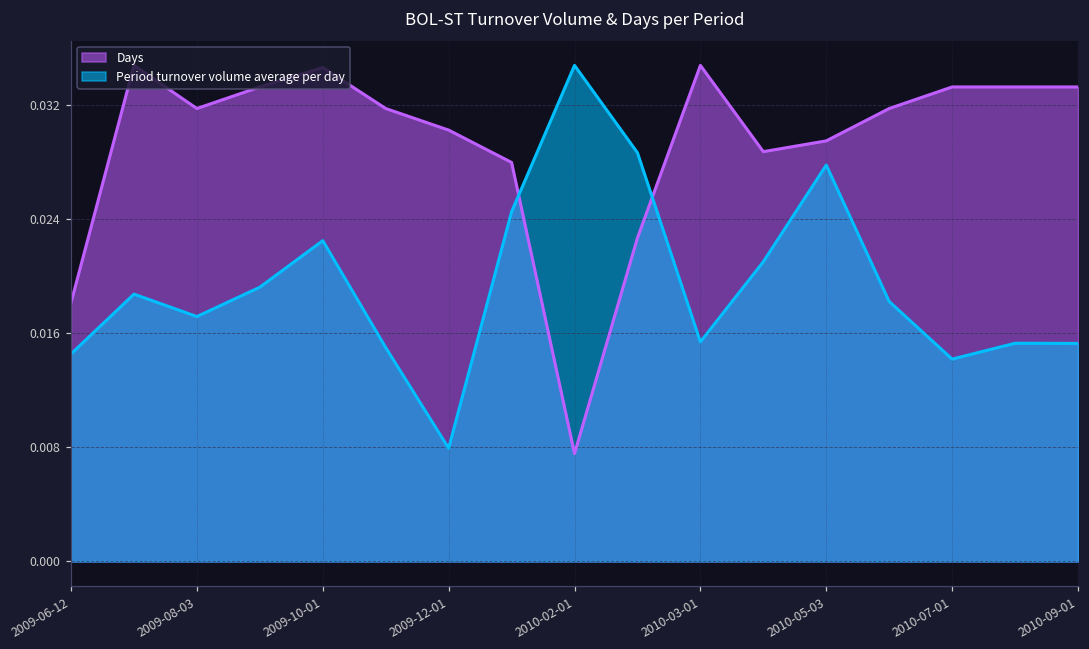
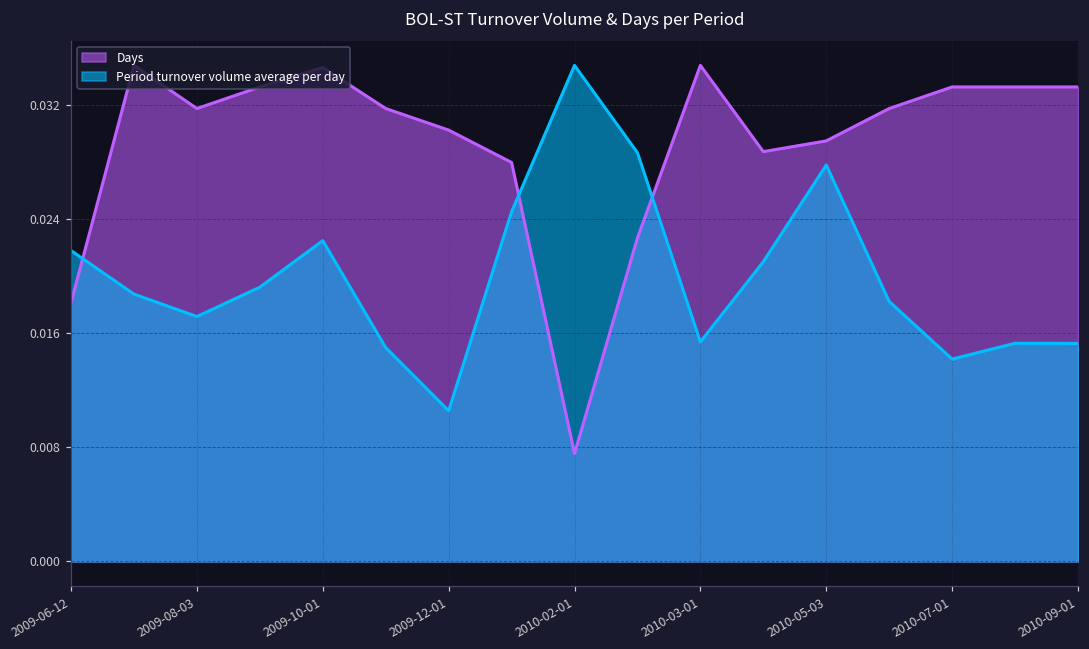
Period turnover volume average per day, 2009-06-12: 0.0145 -> 0.0218
Period turnover volume average per day, 2009-12-01: 0.0079 -> 0.0106
